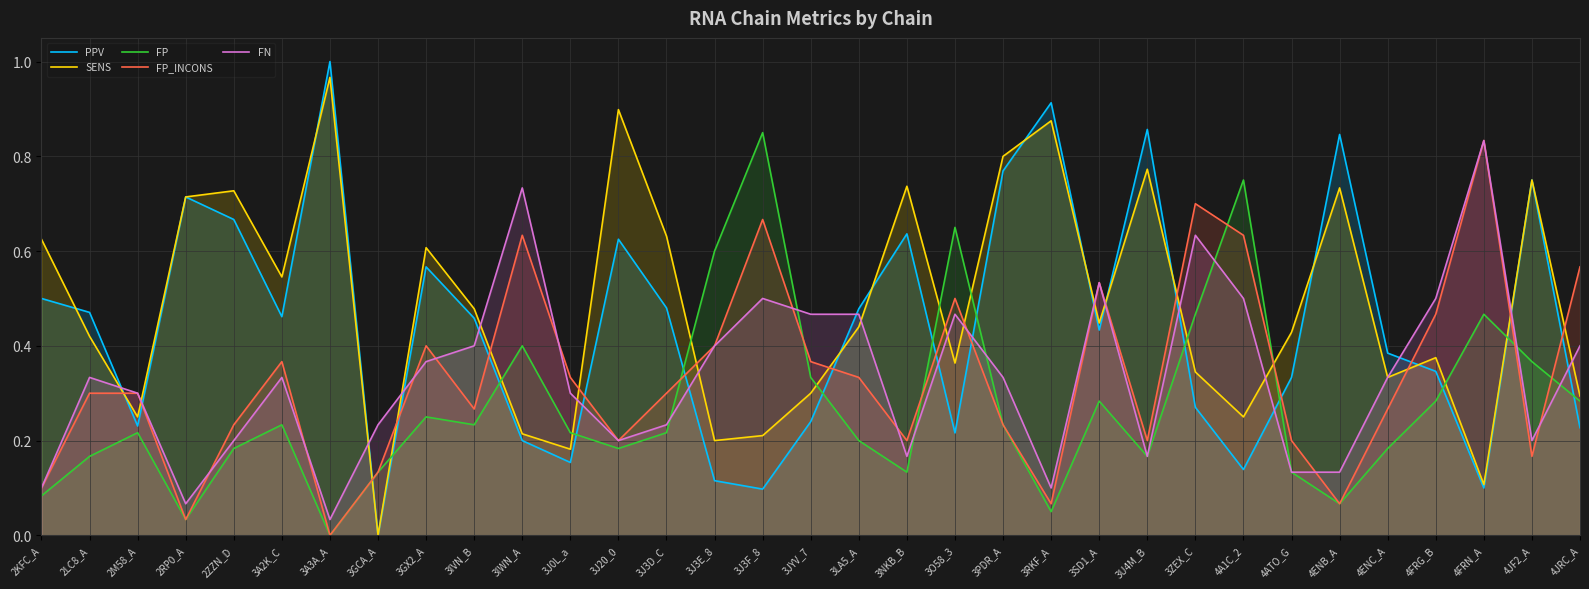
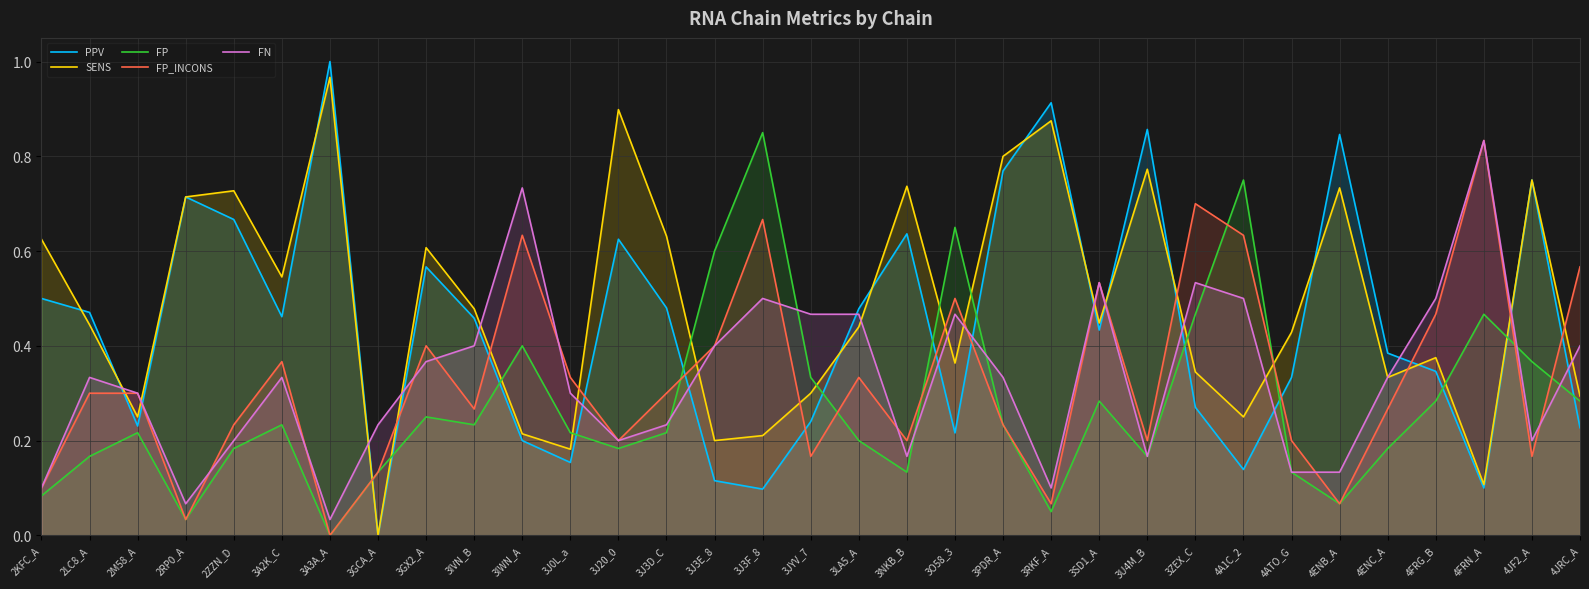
SENS, 2LC8_A: 0.42 -> 0.44
FP_INCONS, 3JYV_7: 0.37 -> 0.17
FN, 3ZEX_C: 0.63 -> 0.53
